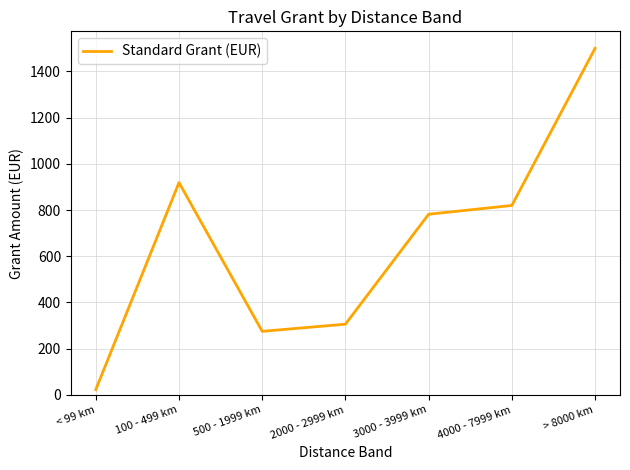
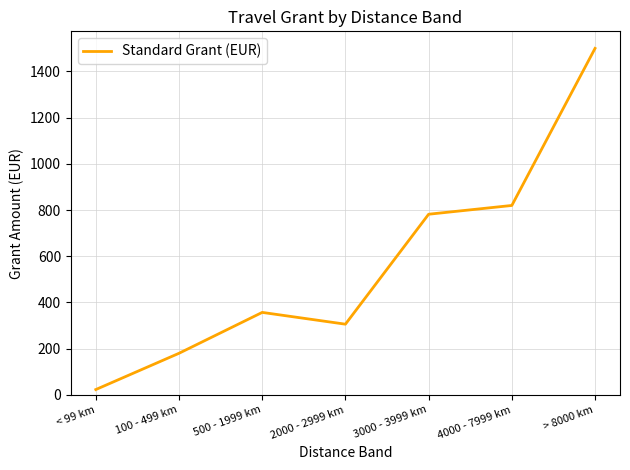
100 - 499 km: 920 -> 180
500 - 1999 km: 280 -> 360
